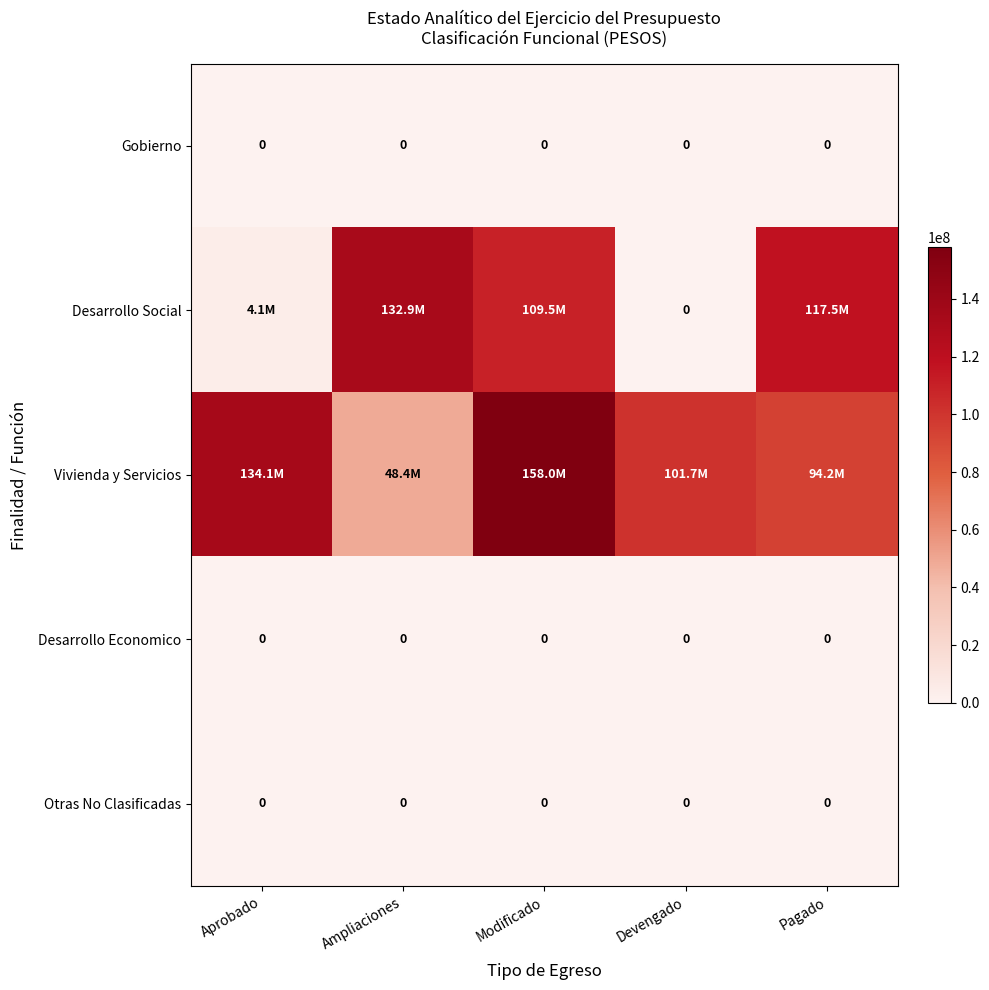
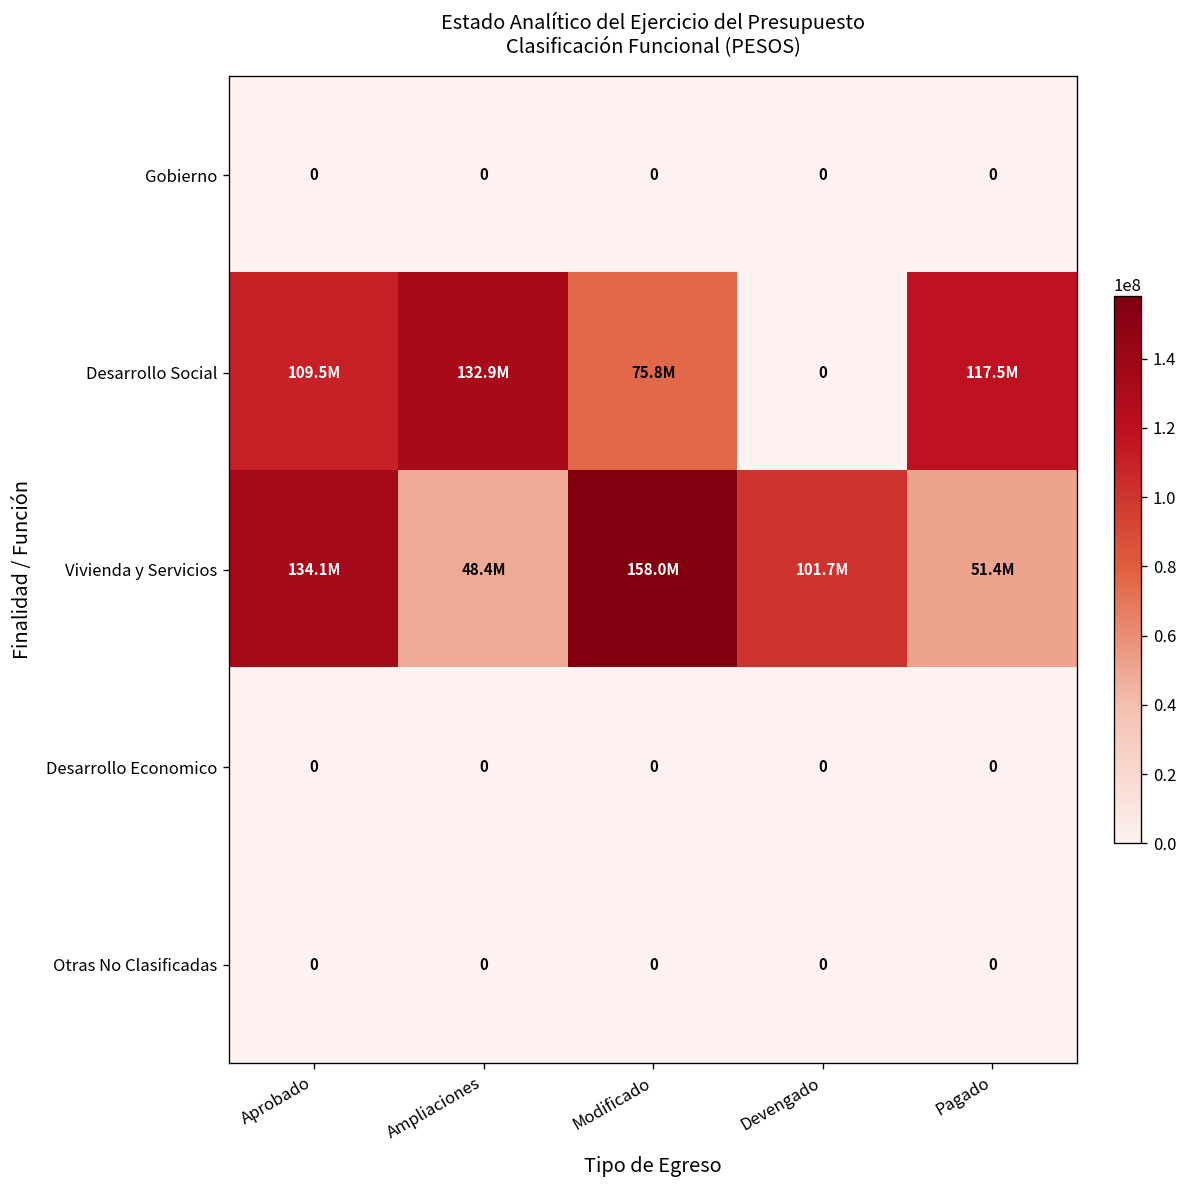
Desarrollo Social, Aprobado: 4.1M -> 109.5M
Desarrollo Social, Modificado: 109.5M -> 75.8M
Vivienda y Servicios, Pagado: 94.2M -> 51.4M
